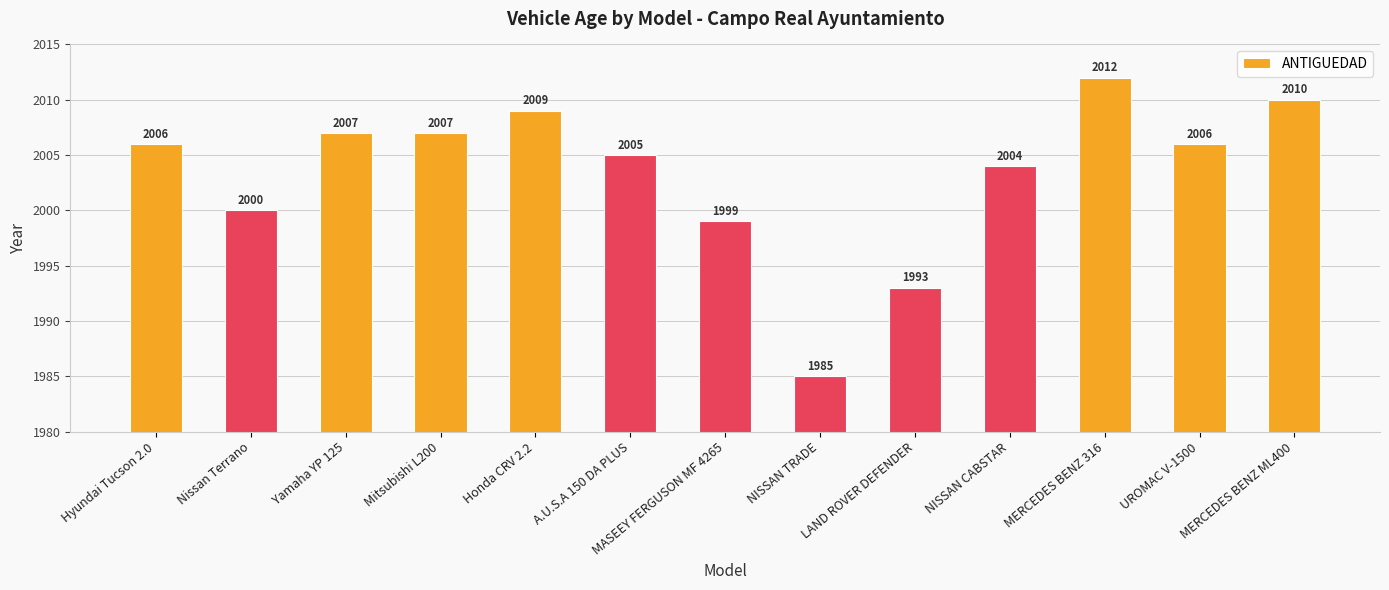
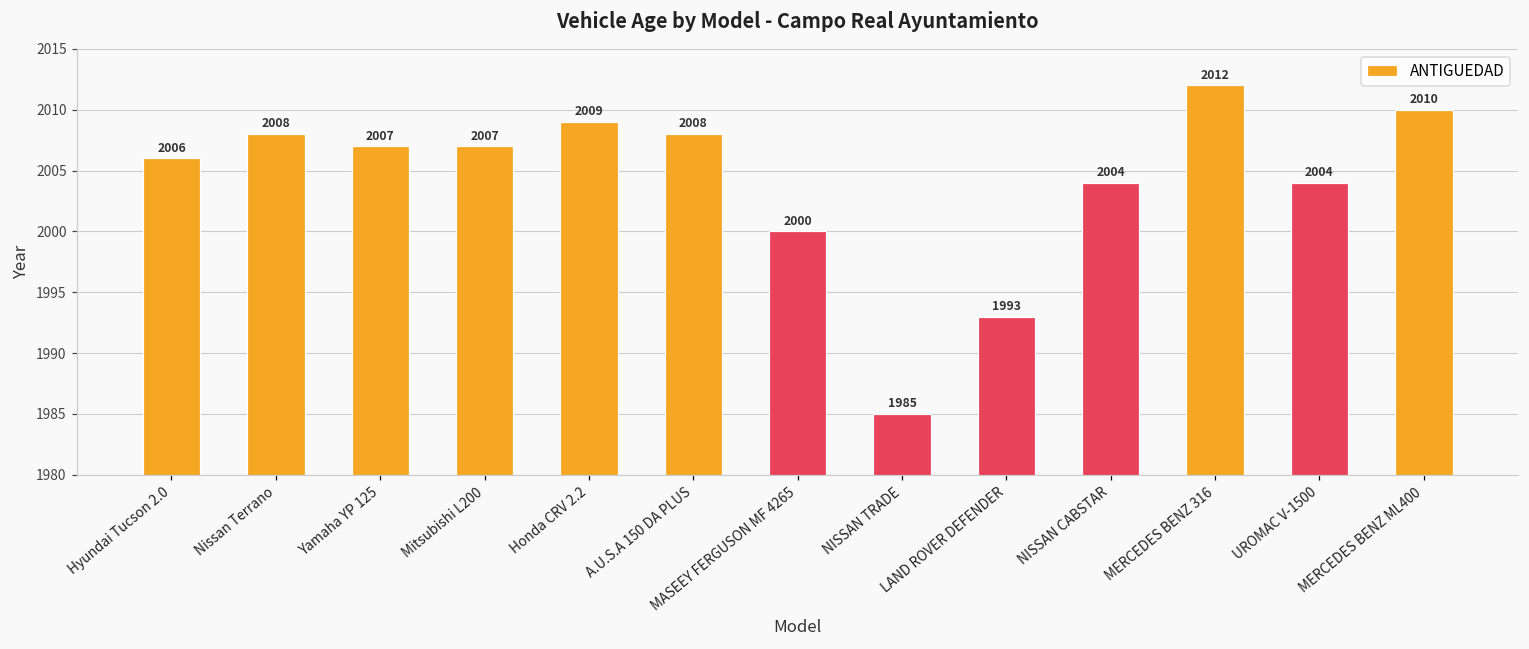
Nissan Terrano: 2000 -> 2008
A.U.S.A 150 DA PLUS: 2005 -> 2008
MASEEY FERGUSON MF 4265: 1999 -> 2000
UROMAC V-1500: 2006 -> 2004
